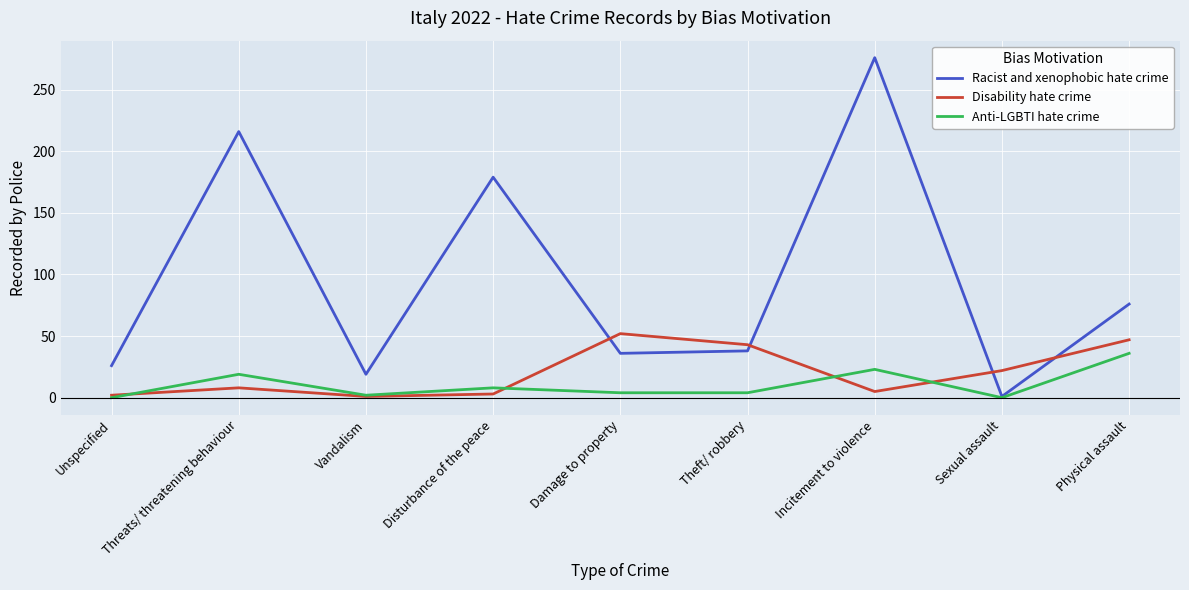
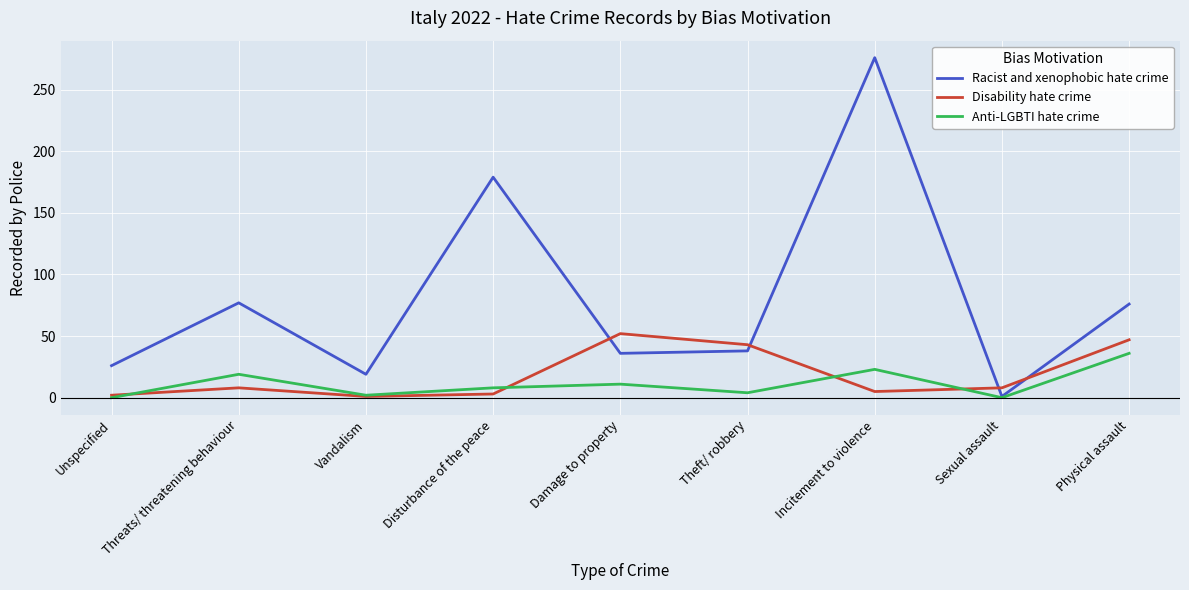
Racist and xenophobic hate crime, Threats/ threatening behaviour: 216 -> 77
Anti-LGBTI hate crime, Damage to property: 4 -> 11
Disability hate crime, Sexual assault: 22 -> 8
